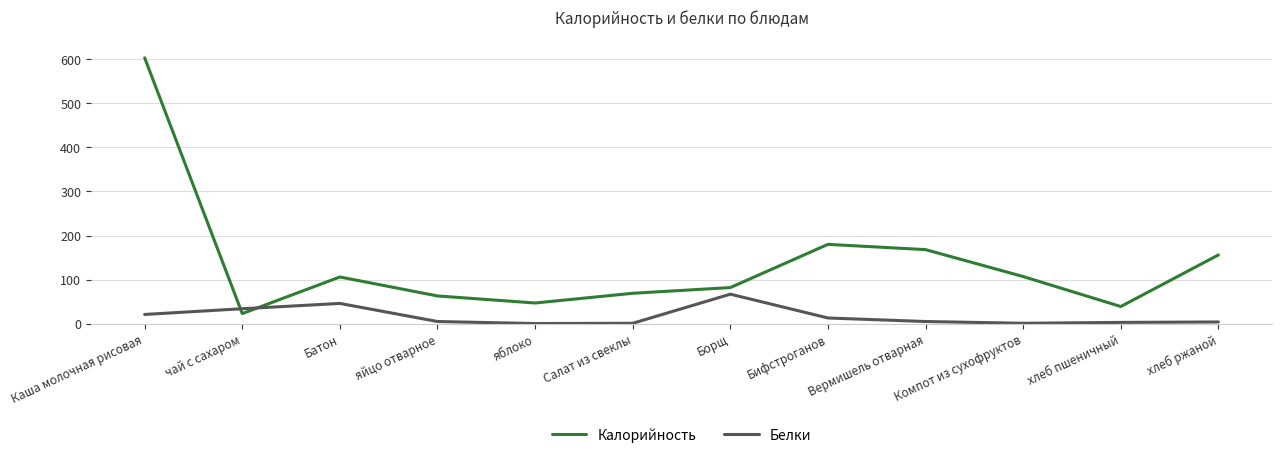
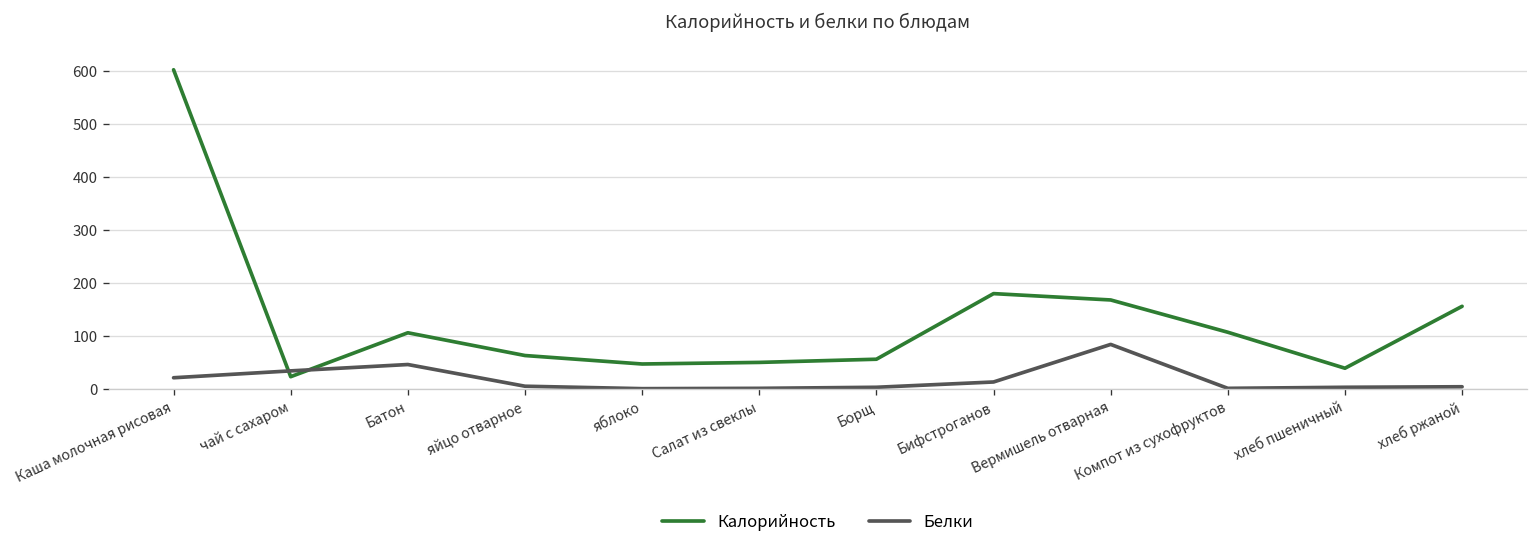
Калорийность, Салат из свеклы: 70 -> 50
Калорийность, Борщ: 80 -> 60
Белки, Борщ: 70 -> 0
Белки, Вермишель отварная: 10 -> 80
